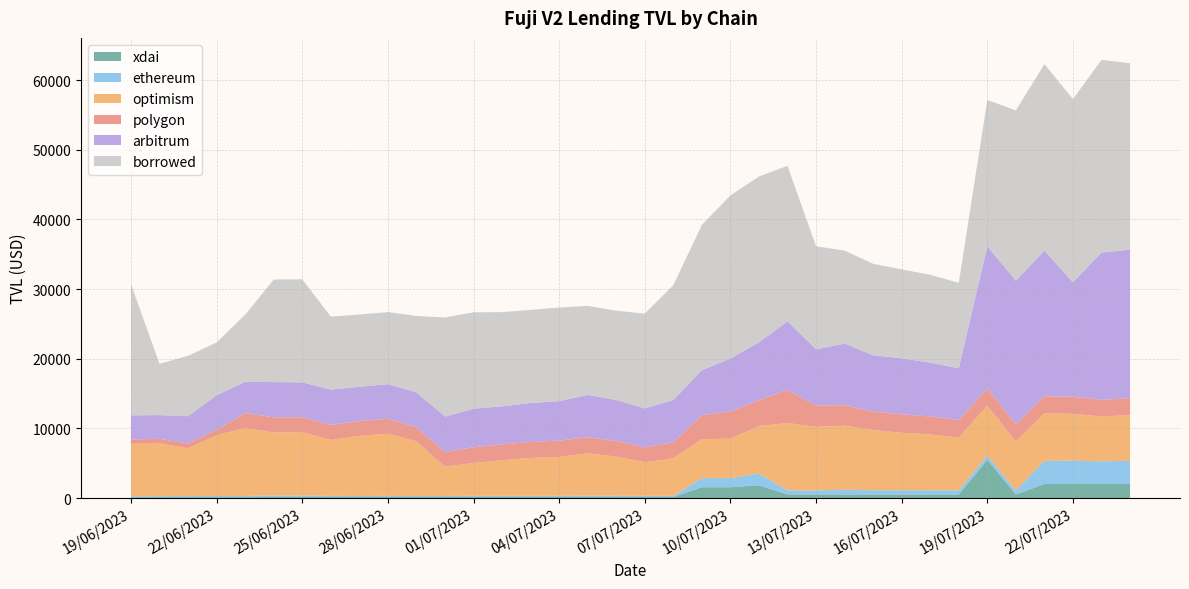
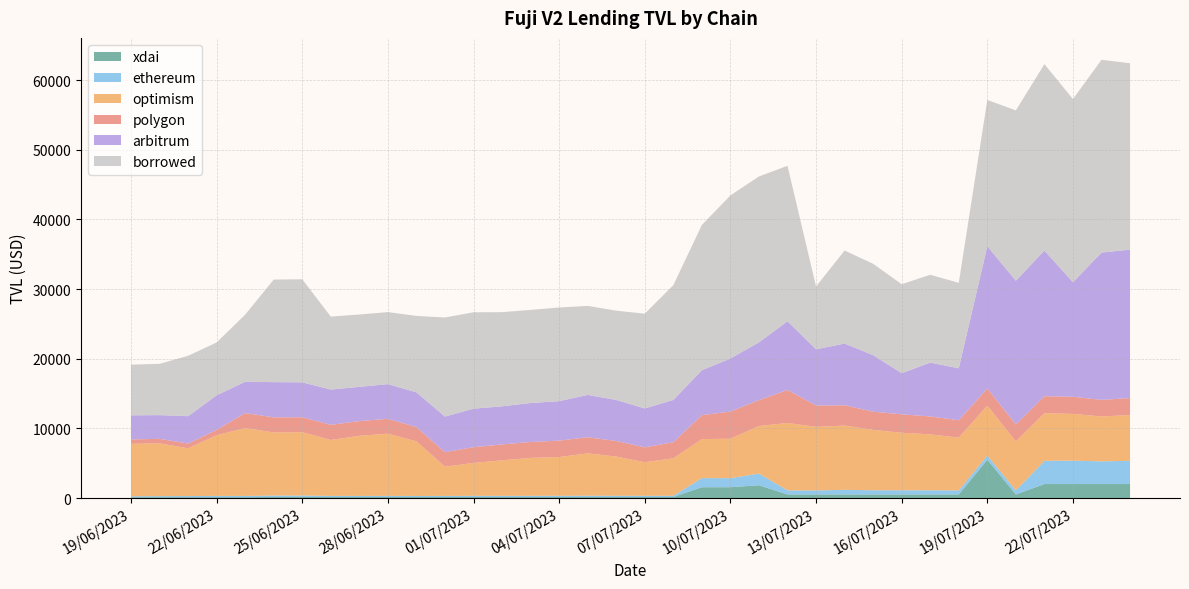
borrowed, 19/06/2023: 19000 -> 7000
borrowed, 13/07/2023: 15000 -> 9000
arbitrum, 16/07/2023: 8000 -> 6000
